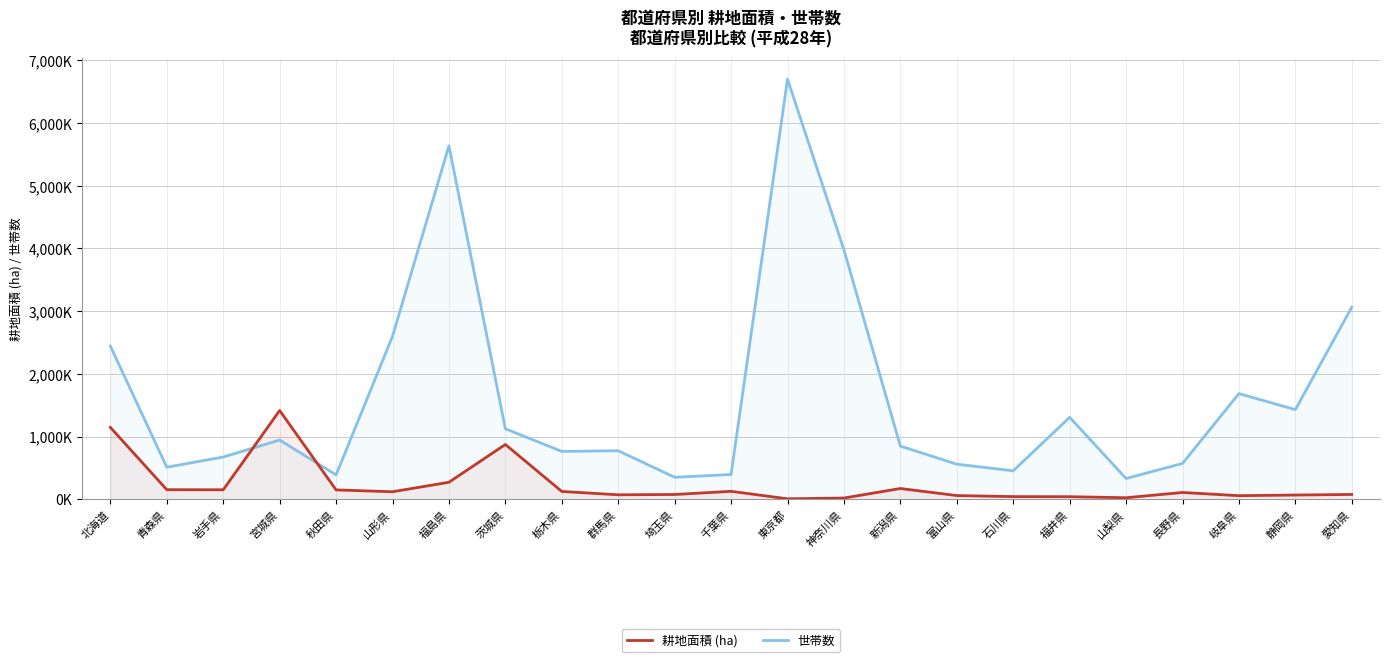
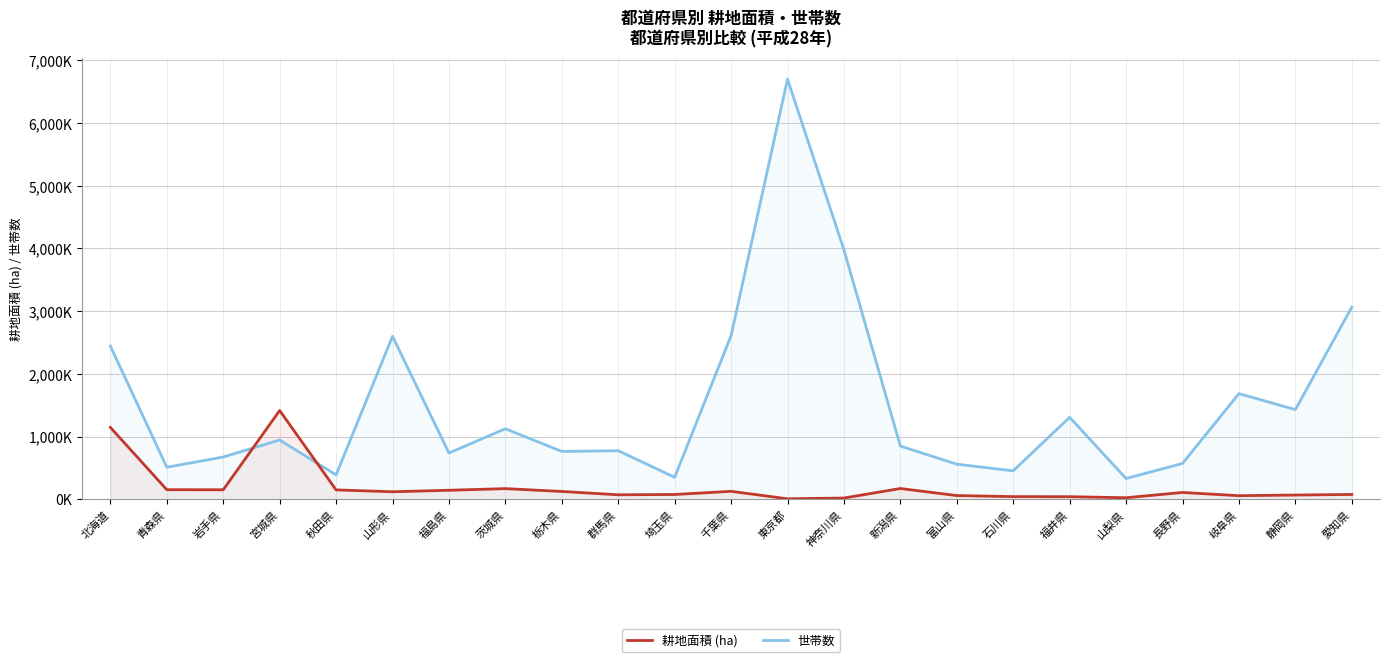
耕地面積 (ha), 福島県: 300,000 -> 100,000
世帯数, 福島県: 5,600,000 -> 700,000
耕地面積 (ha), 茨城県: 900,000 -> 200,000
世帯数, 千葉県: 400,000 -> 2,600,000
